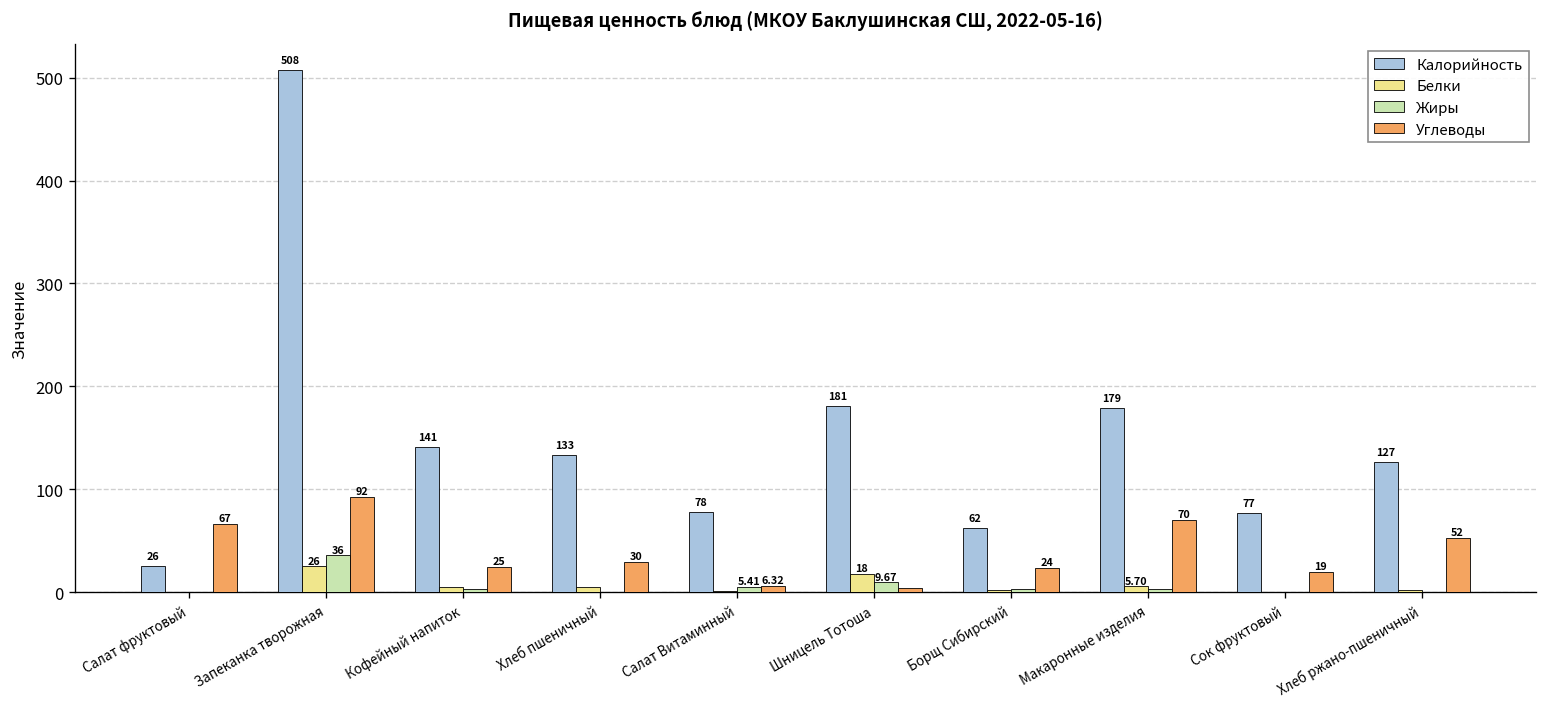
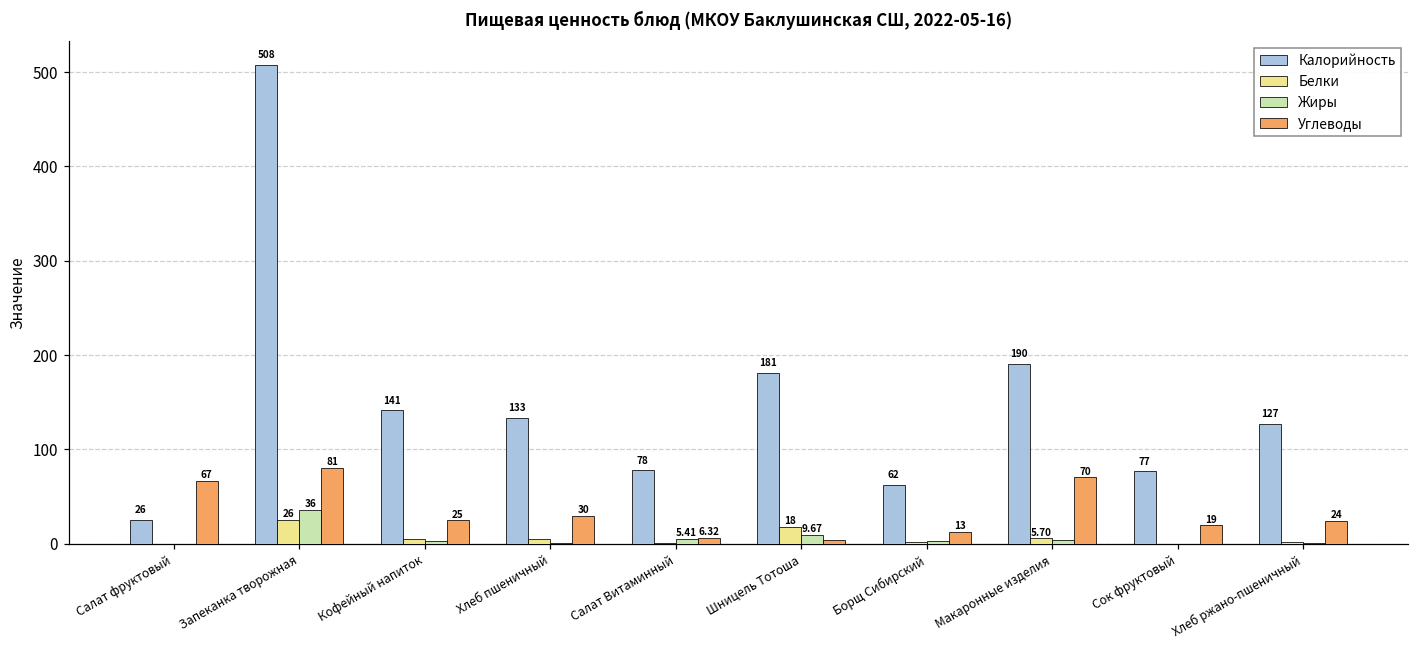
Углеводы, Запеканка творожная: 92 -> 81
Углеводы, Борщ Сибирский: 24 -> 13
Калорийность, Макаронные изделия: 179 -> 190
Углеводы, Хлеб ржано-пшеничный: 52 -> 24
